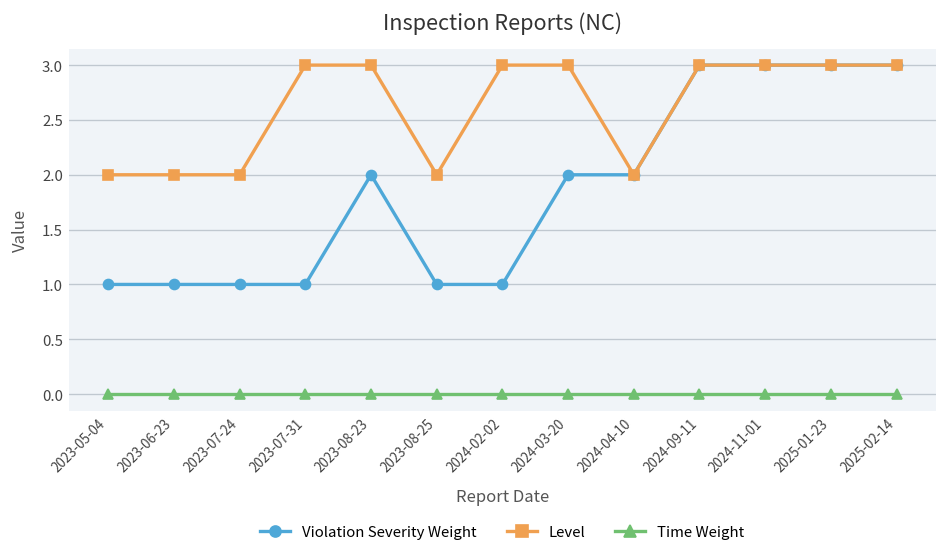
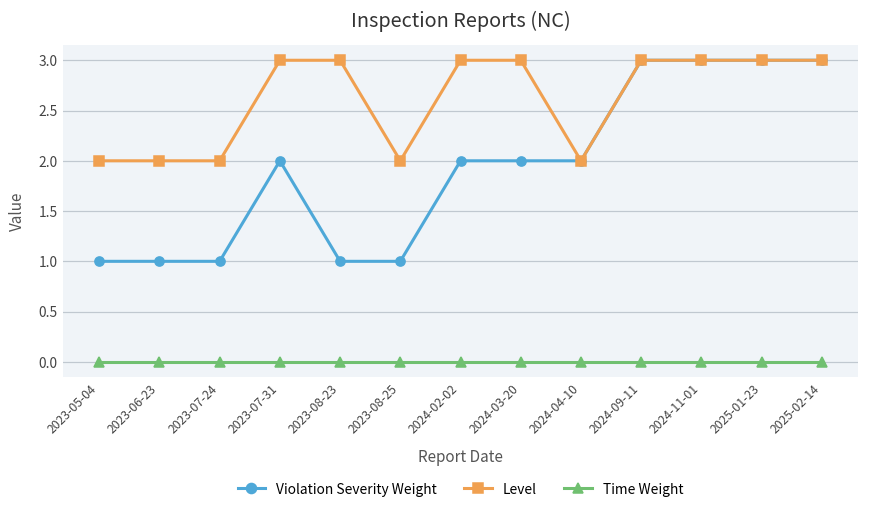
Violation Severity Weight, 2023-07-31: 1 -> 2
Violation Severity Weight, 2023-08-23: 2 -> 1
Violation Severity Weight, 2024-02-02: 1 -> 2
